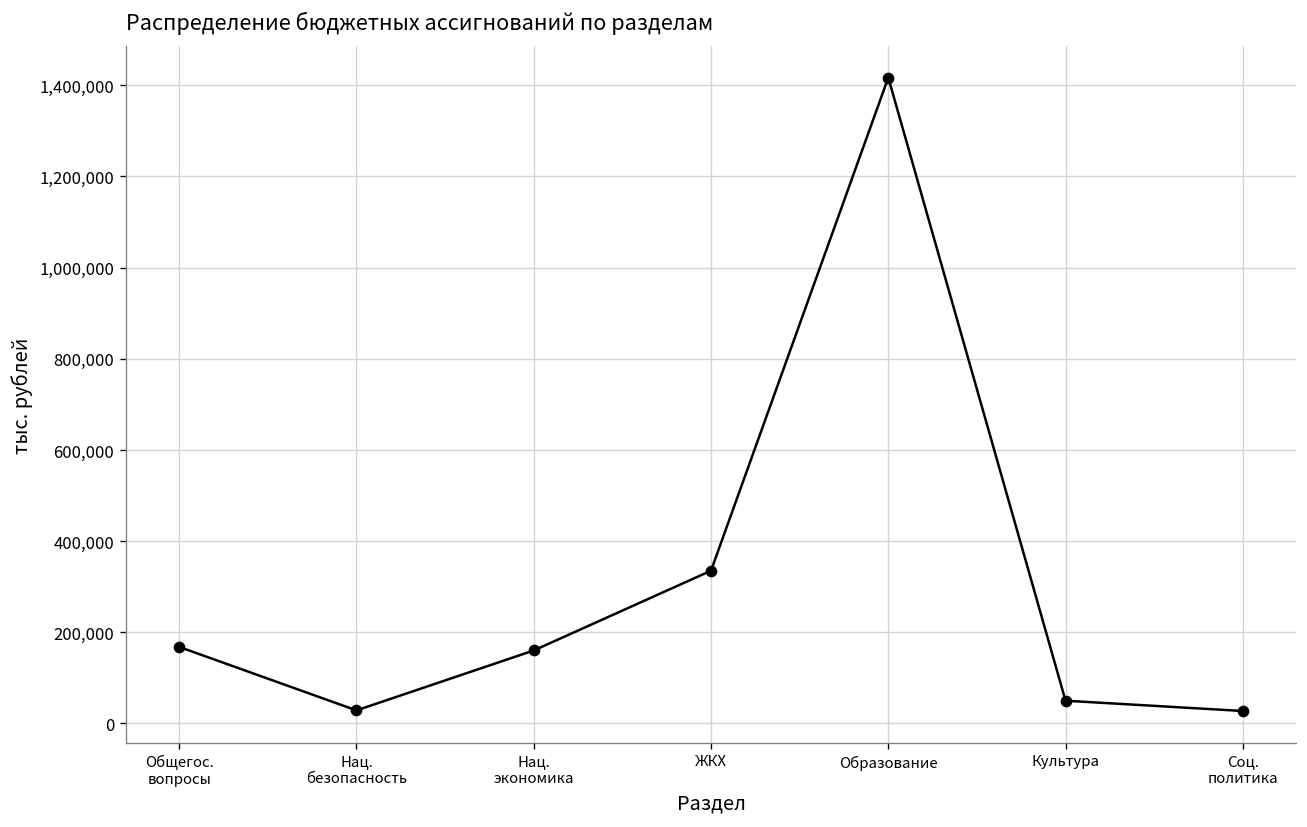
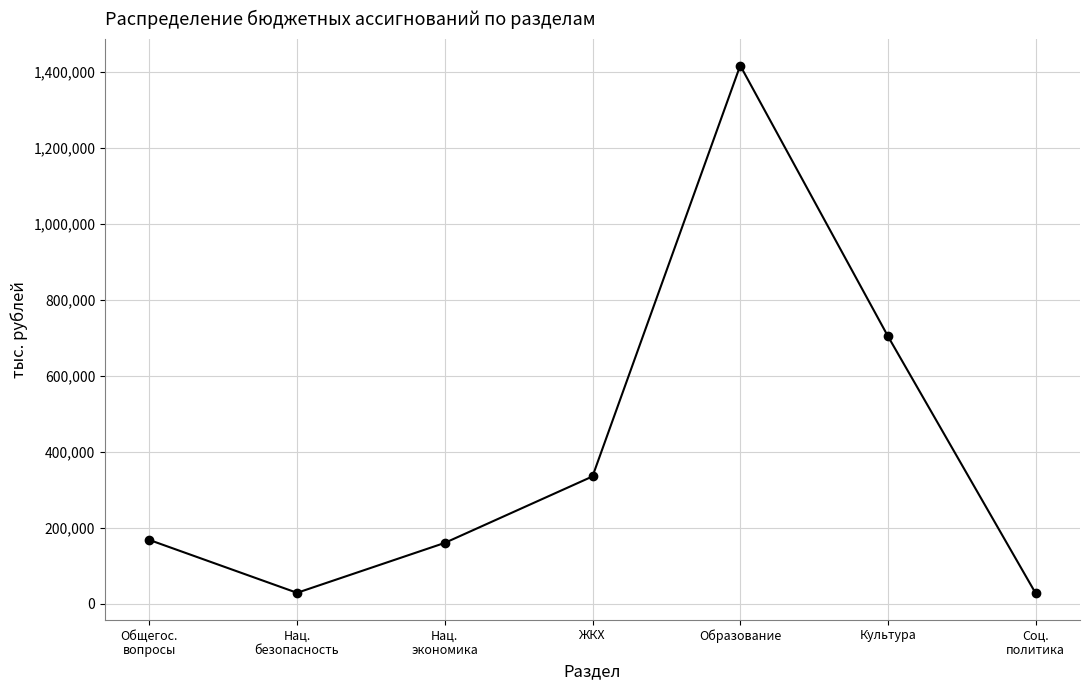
Культура: 50,000 -> 700,000
